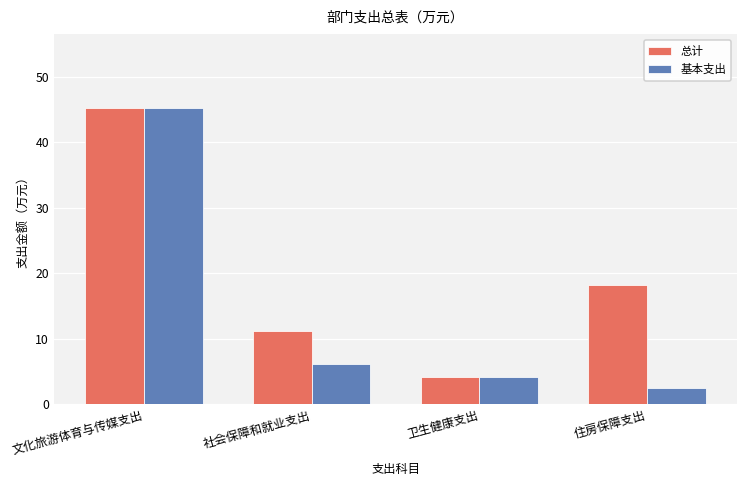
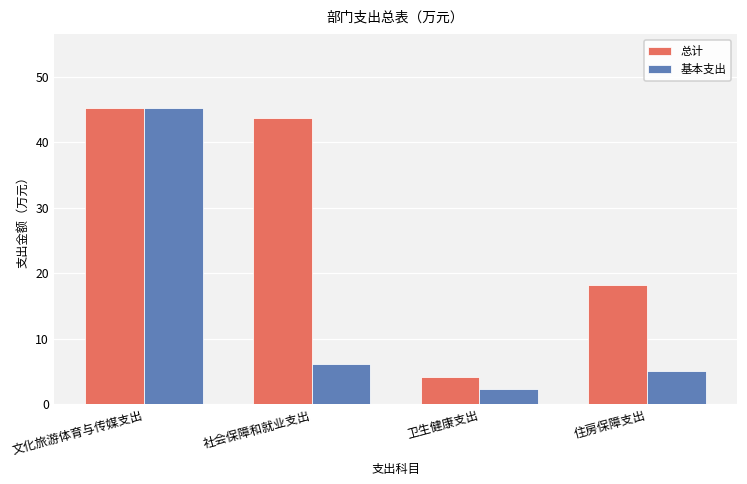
总计, 社会保障和就业支出: 11 -> 44
基本支出, 卫生健康支出: 4 -> 2
基本支出, 住房保障支出: 3 -> 5
